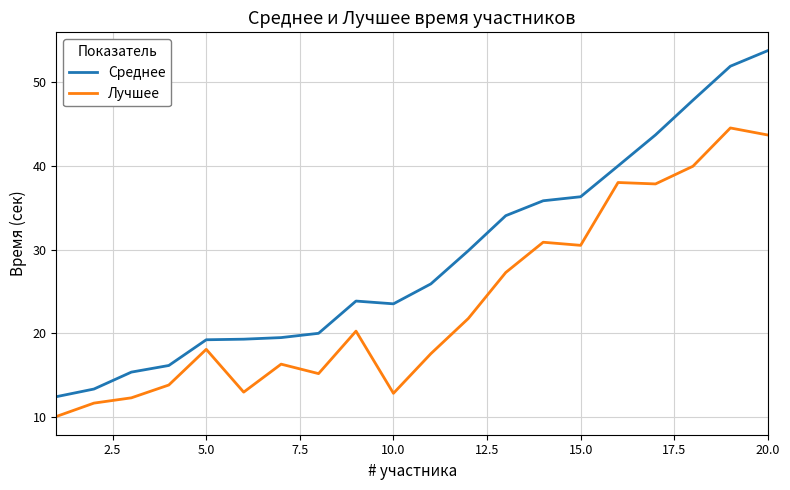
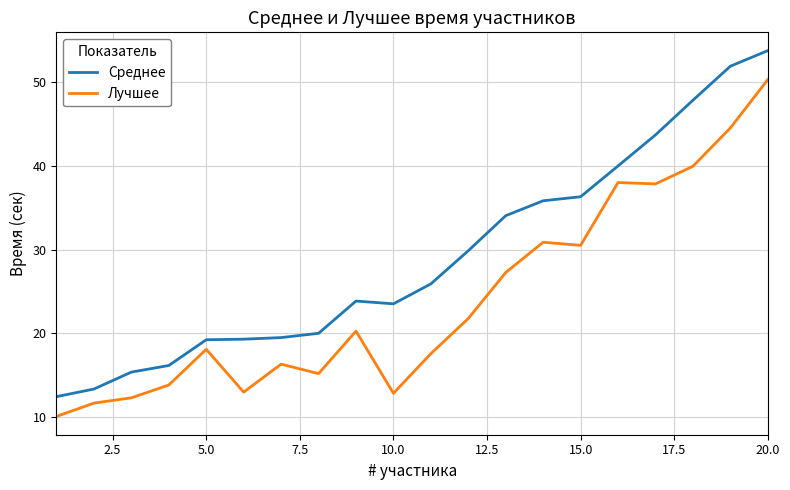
Лучшее, 20.0: 44 -> 50
